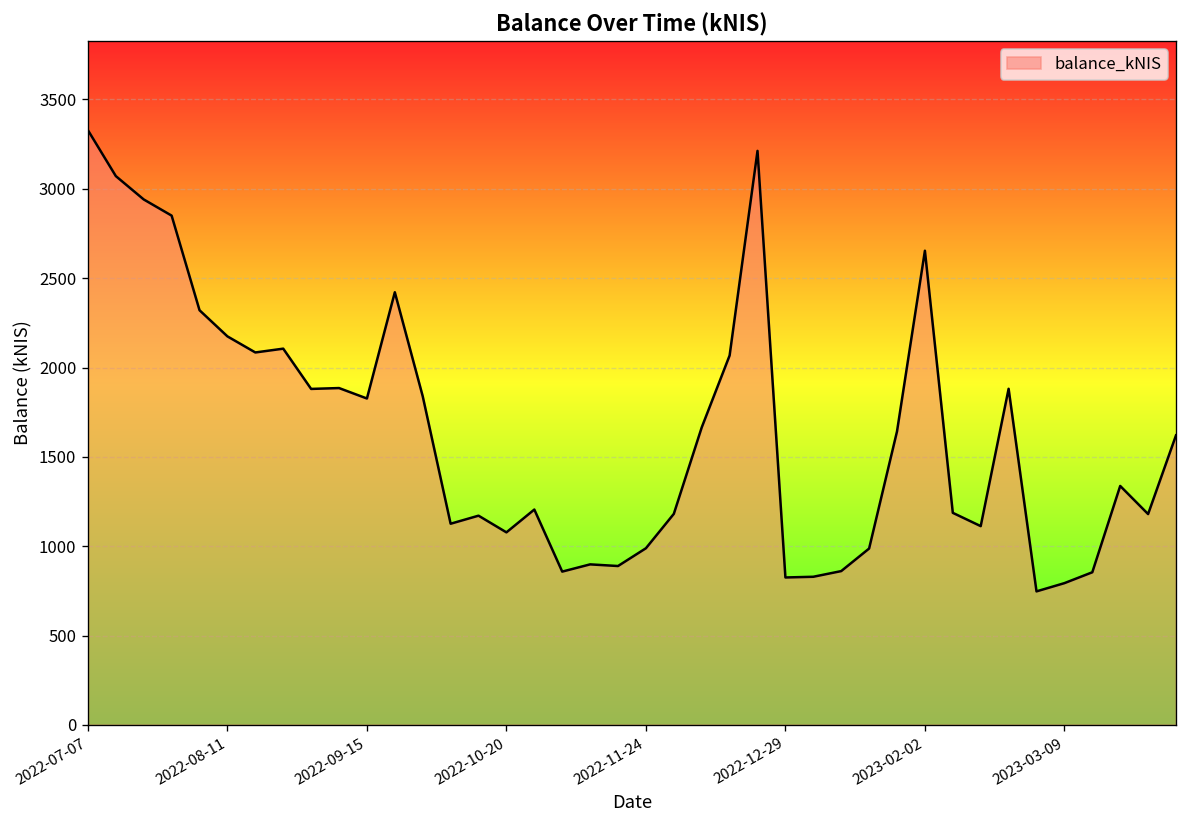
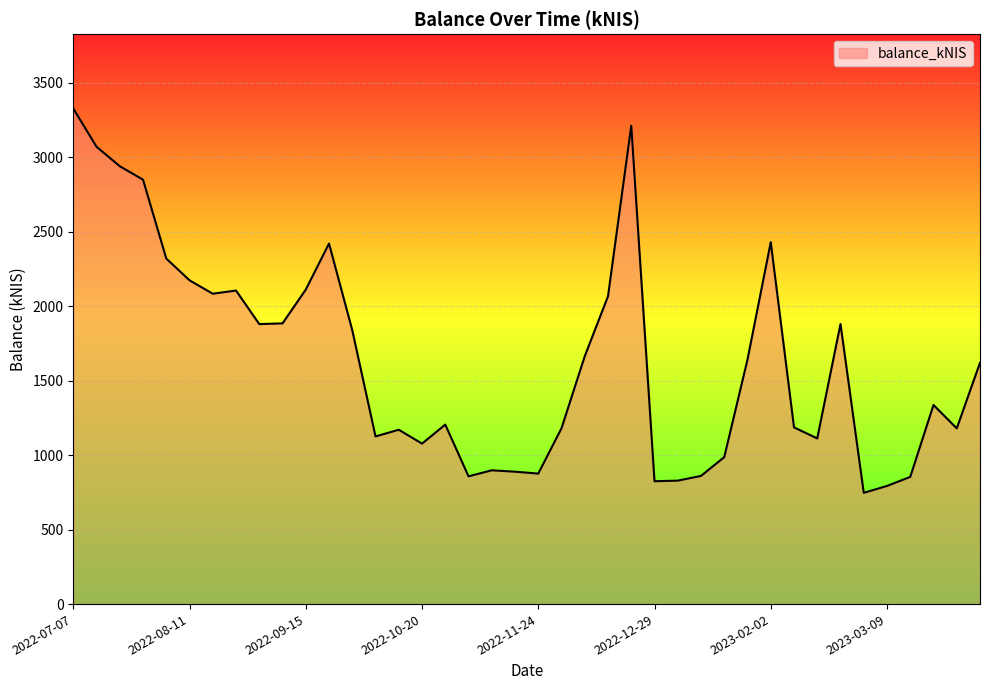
2022-09-15: 1830 -> 2110
2022-11-24: 990 -> 880
2023-02-02: 2650 -> 2430
